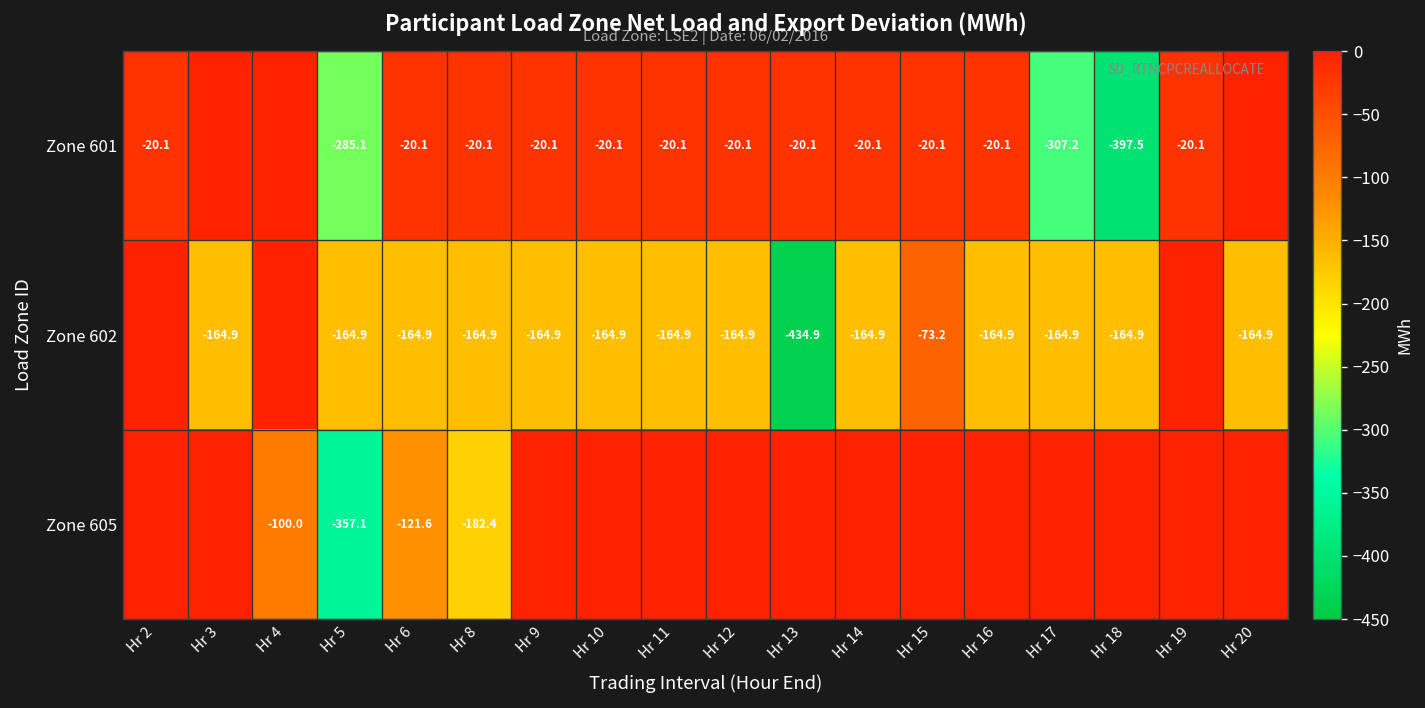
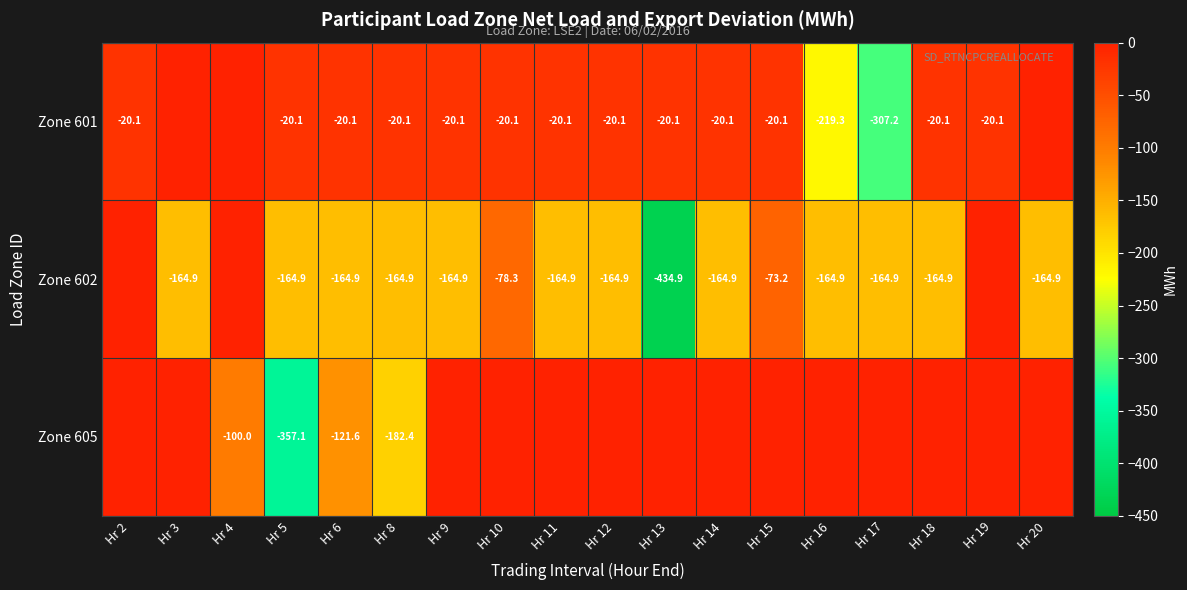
Zone 601, Hr 5: -285.1 -> -20.1
Zone 601, Hr 16: -20.1 -> -219.3
Zone 601, Hr 18: -397.5 -> -20.1
Zone 602, Hr 10: -164.9 -> -78.3
